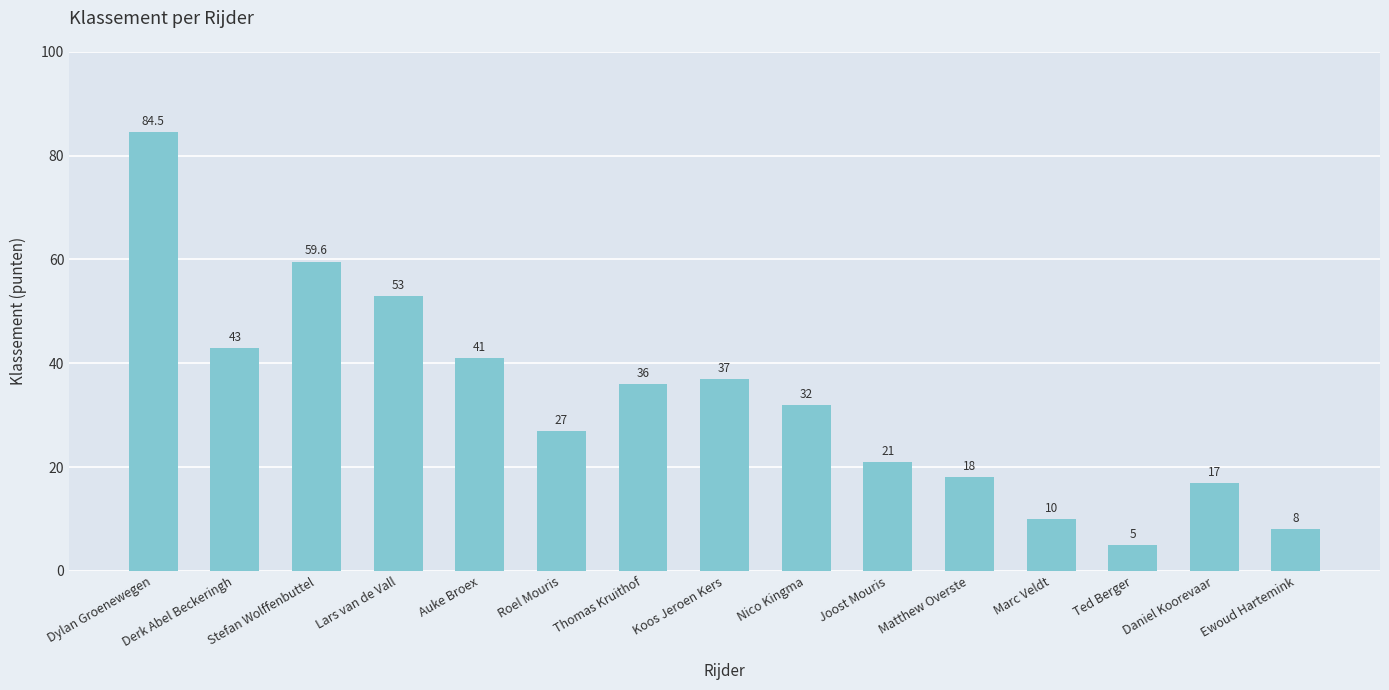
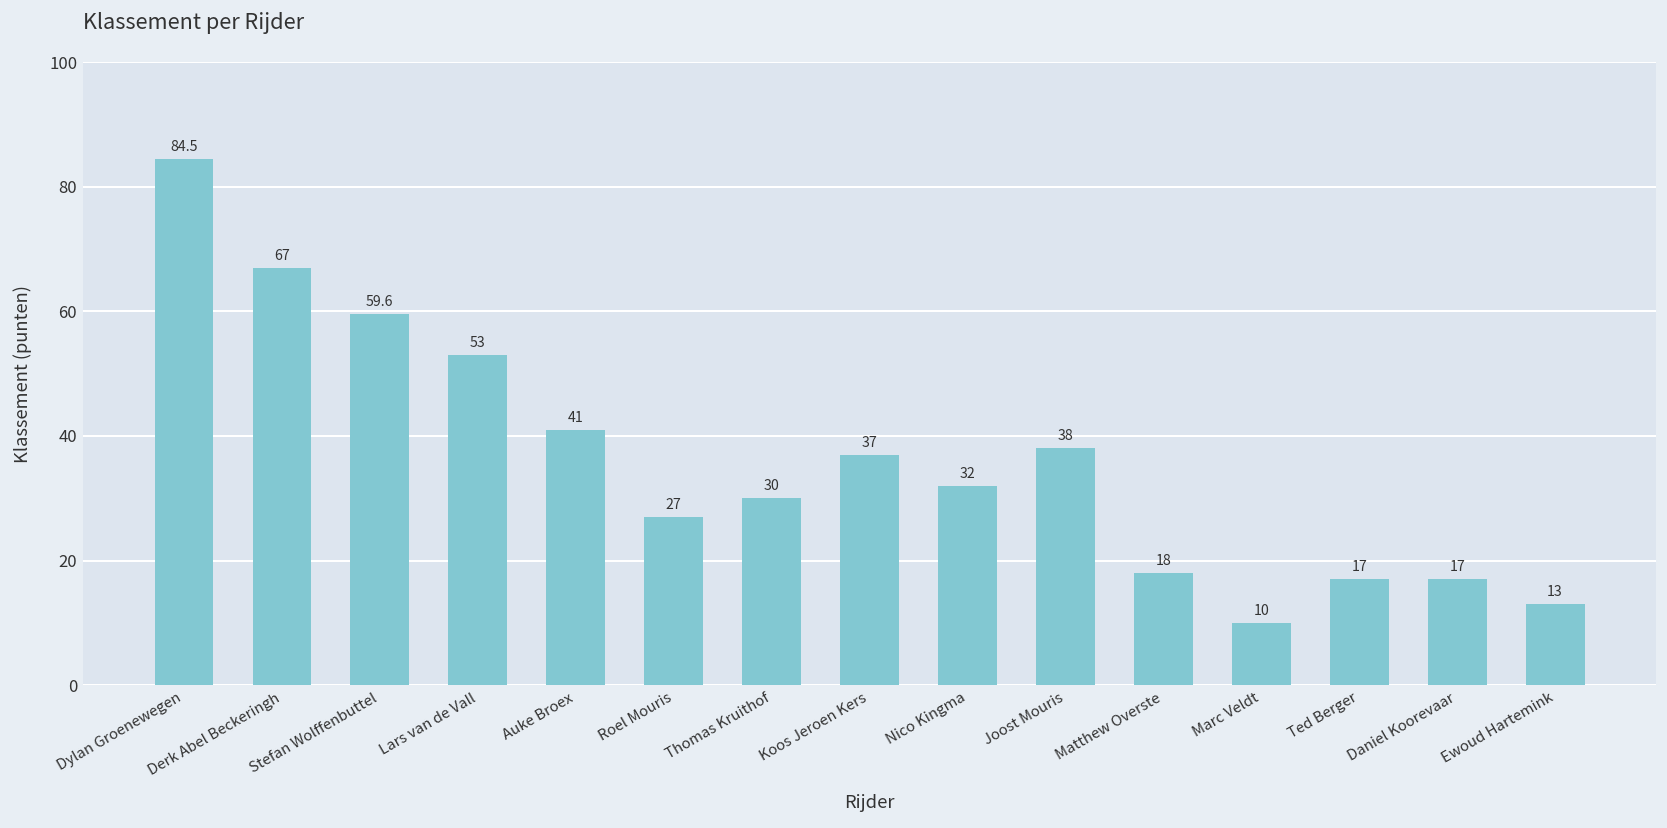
Derk Abel Beckeringh: 43 -> 67
Thomas Kruithof: 36 -> 30
Joost Mouris: 21 -> 38
Ted Berger: 5 -> 17
Ewoud Hartemink: 8 -> 13
